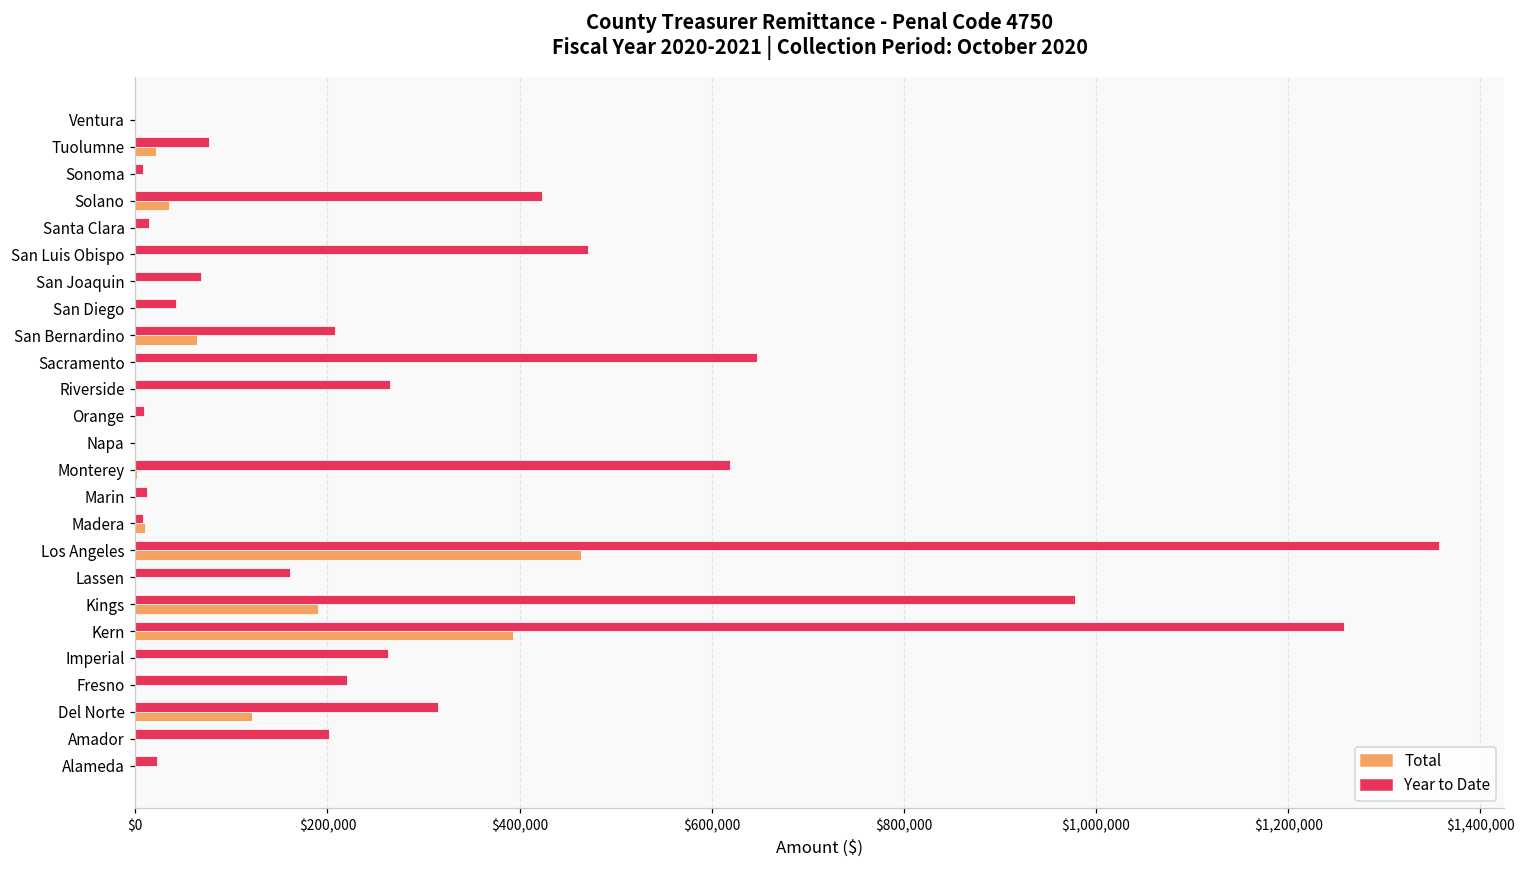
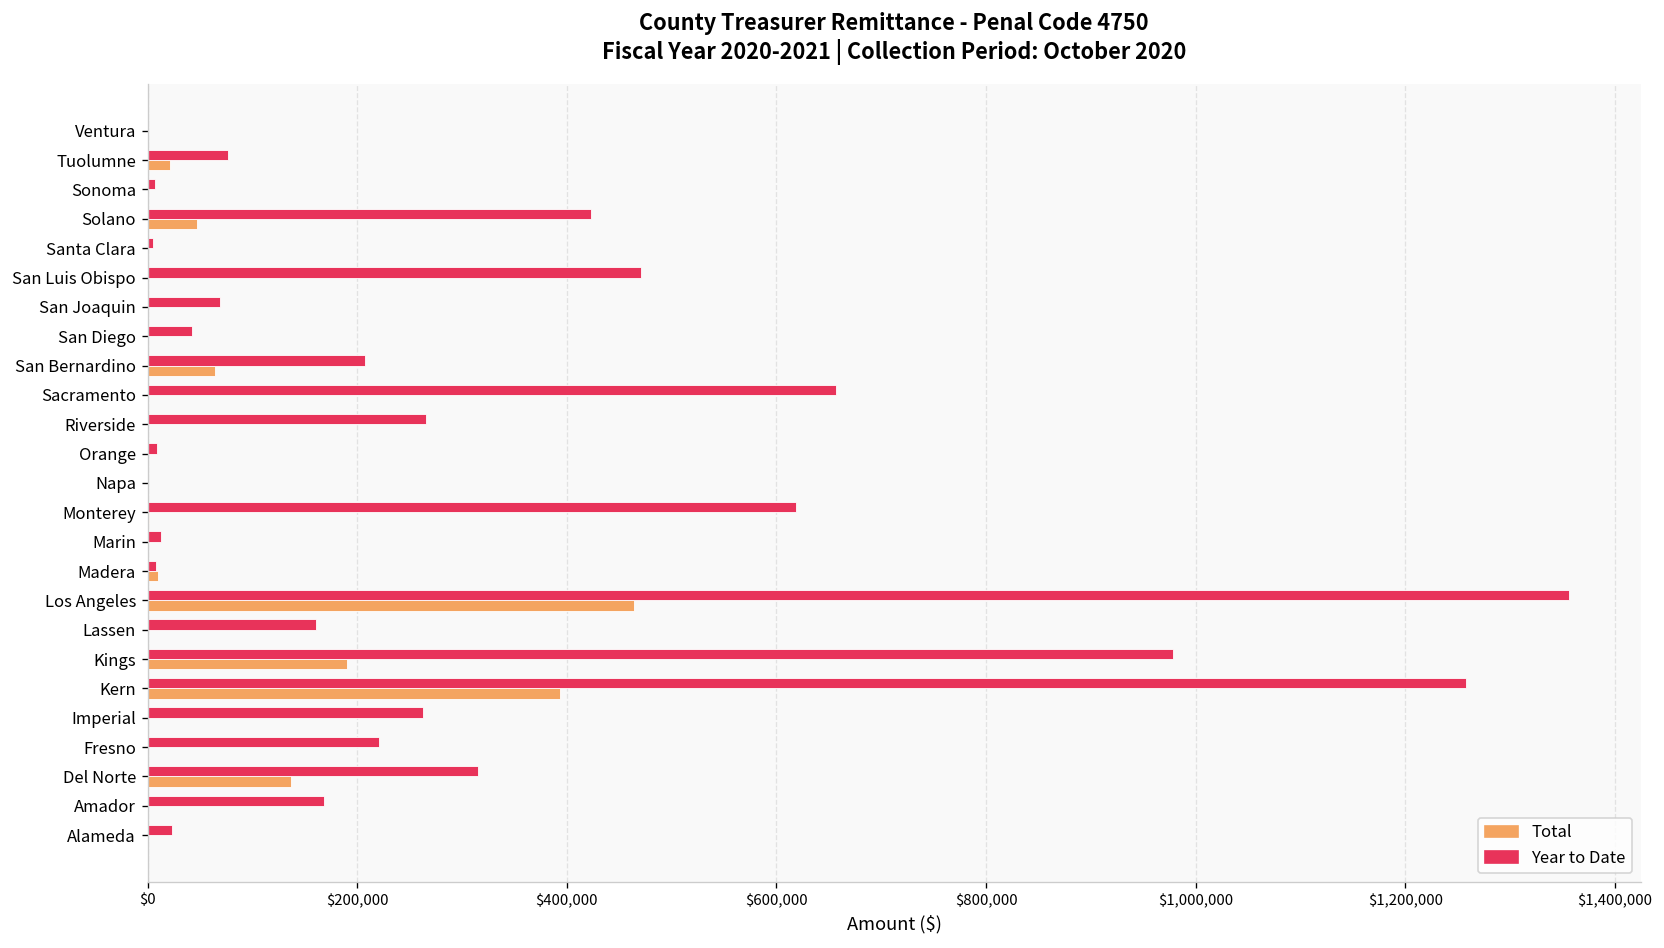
Total, Solano: $30,000 -> $50,000
Year to Date, Santa Clara: $10,000 -> $0
Year to Date, Sacramento: $650,000 -> $660,000
Total, Del Norte: $120,000 -> $140,000
Year to Date, Amador: $200,000 -> $170,000
